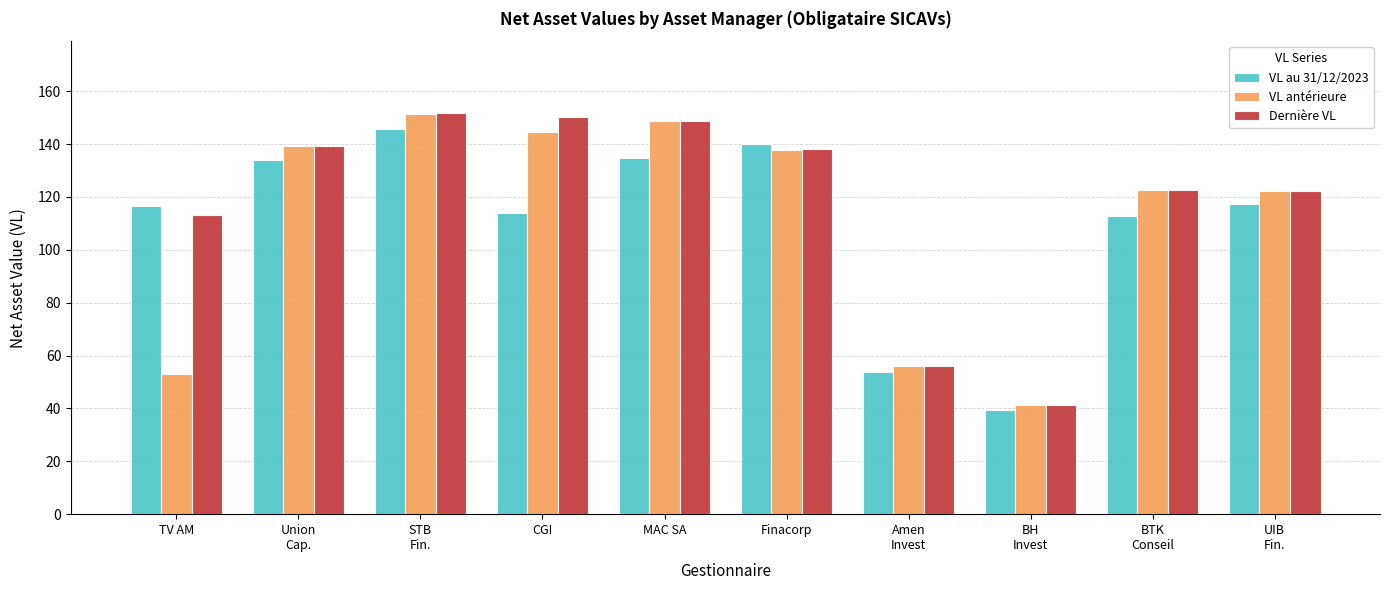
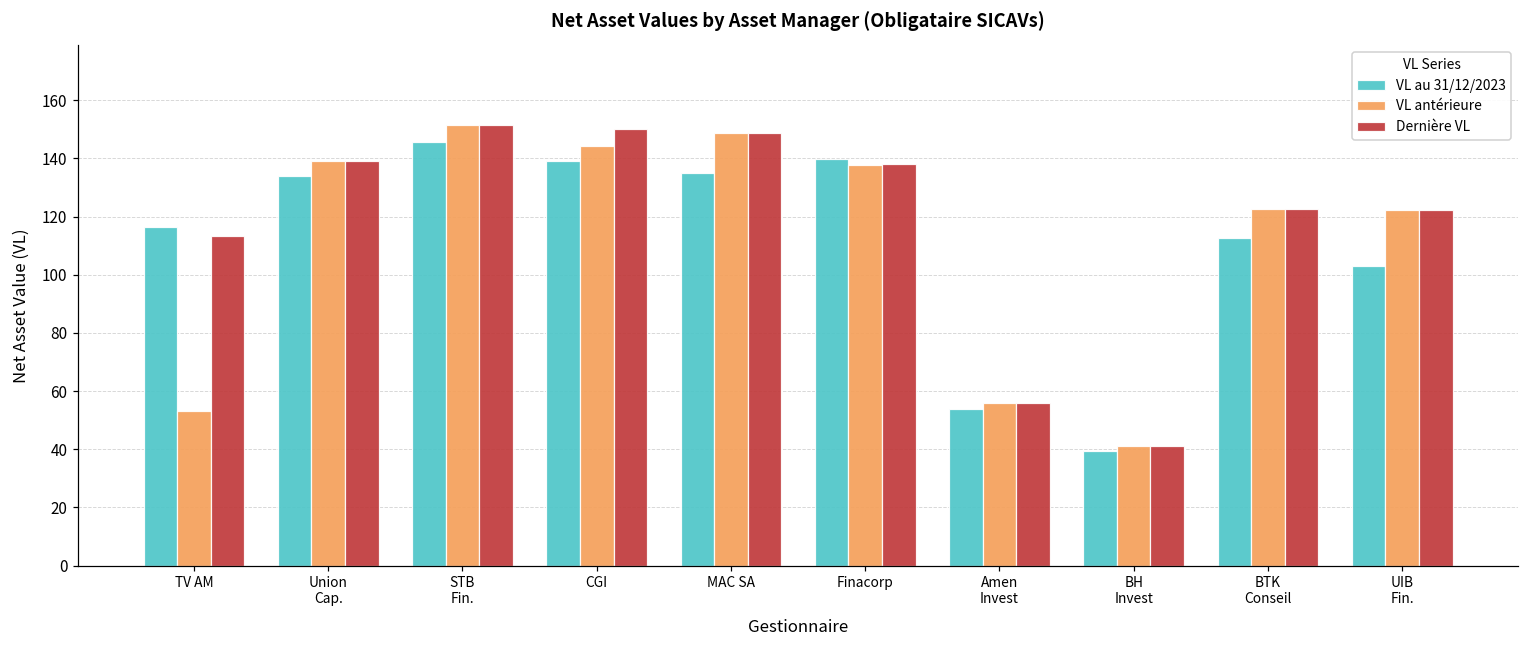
VL au 31/12/2023, CGI: 114 -> 139
VL au 31/12/2023, UIB Fin.: 117 -> 103
